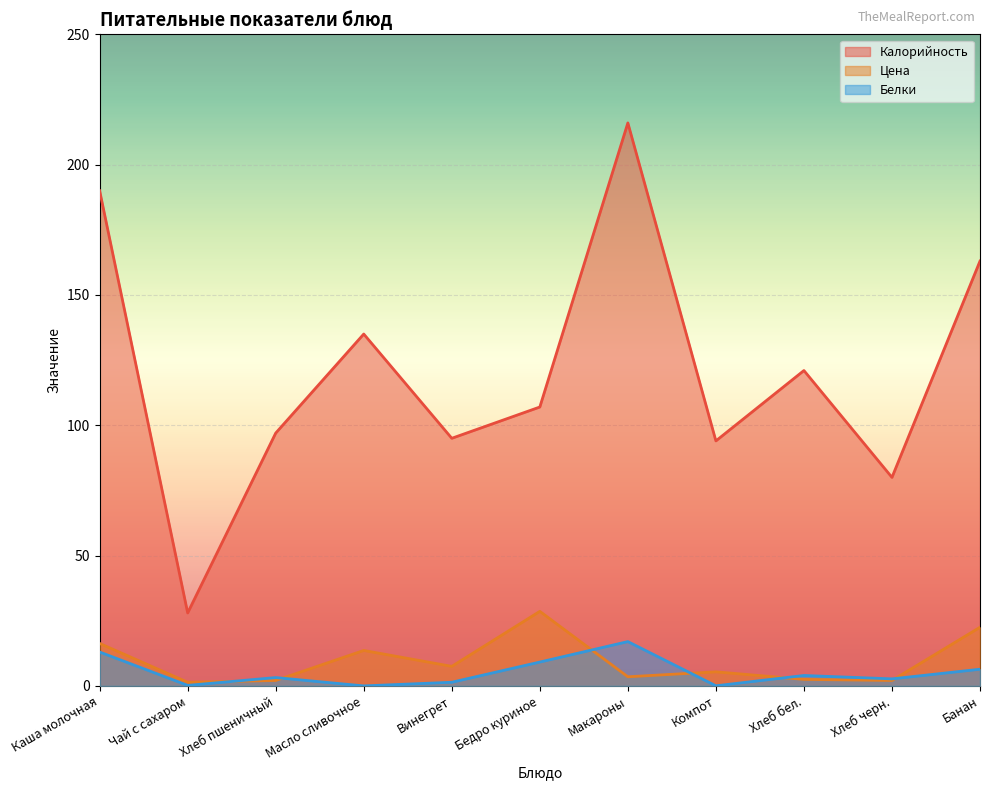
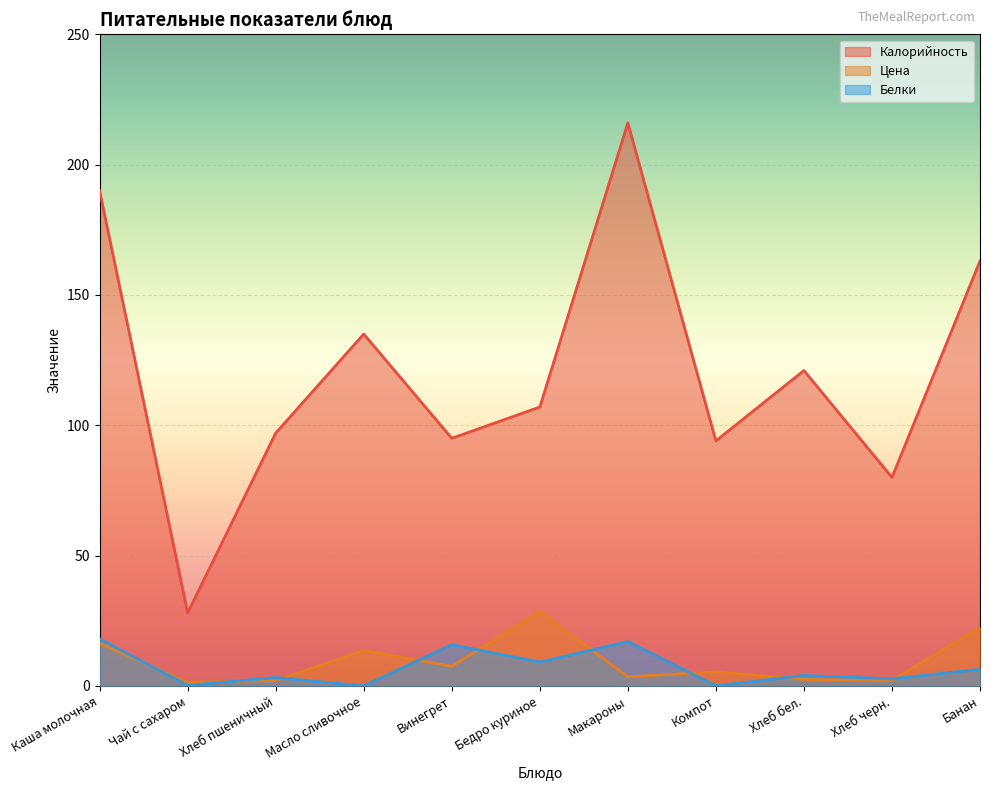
Белки, Каша молочная: 13 -> 18
Белки, Винегрет: 1 -> 16
